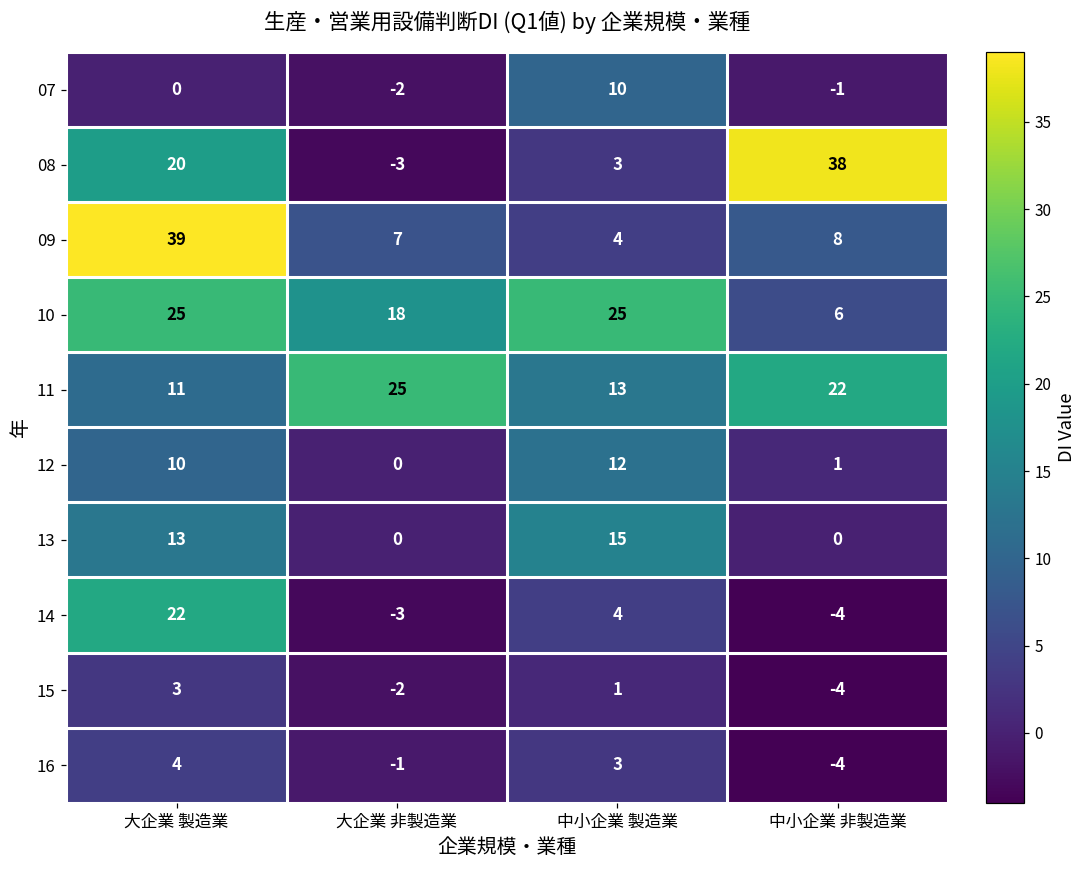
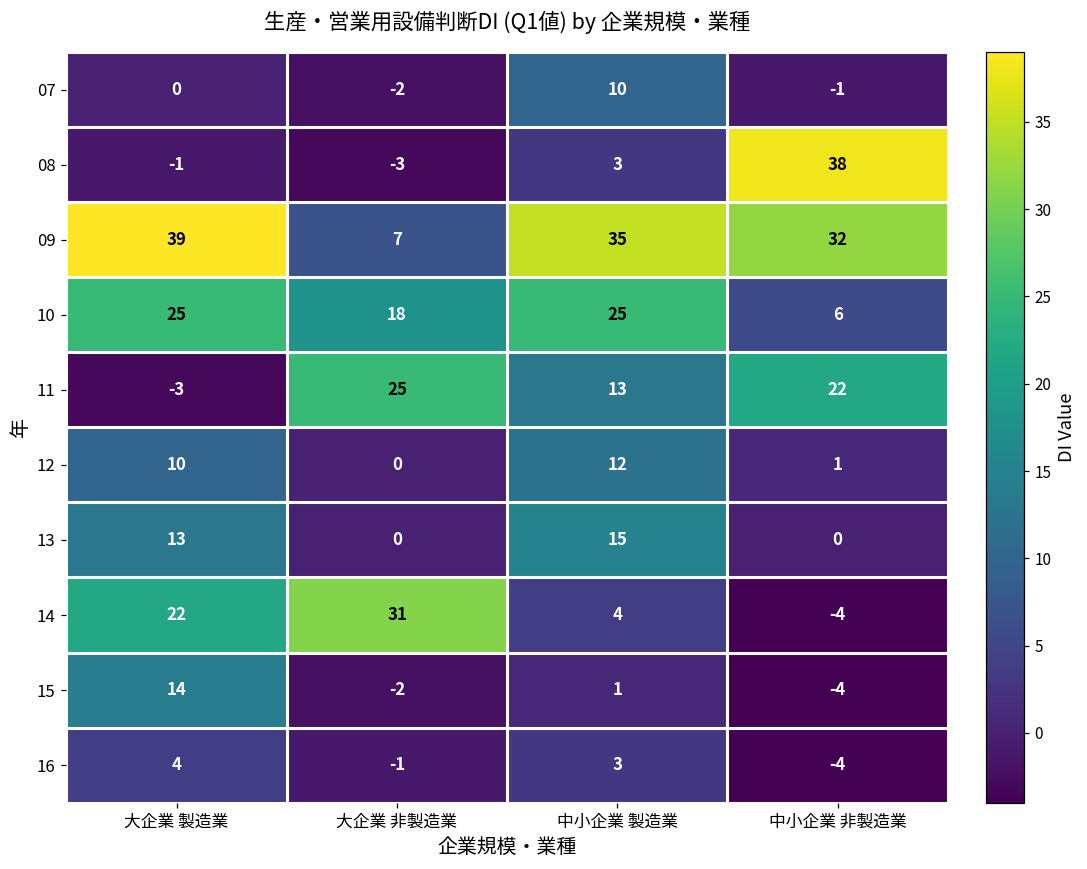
08, 大企業 製造業: 20 -> -1
09, 中小企業 製造業: 4 -> 35
09, 中小企業 非製造業: 8 -> 32
11, 大企業 製造業: 11 -> -3
14, 大企業 非製造業: -3 -> 31
15, 大企業 製造業: 3 -> 14
